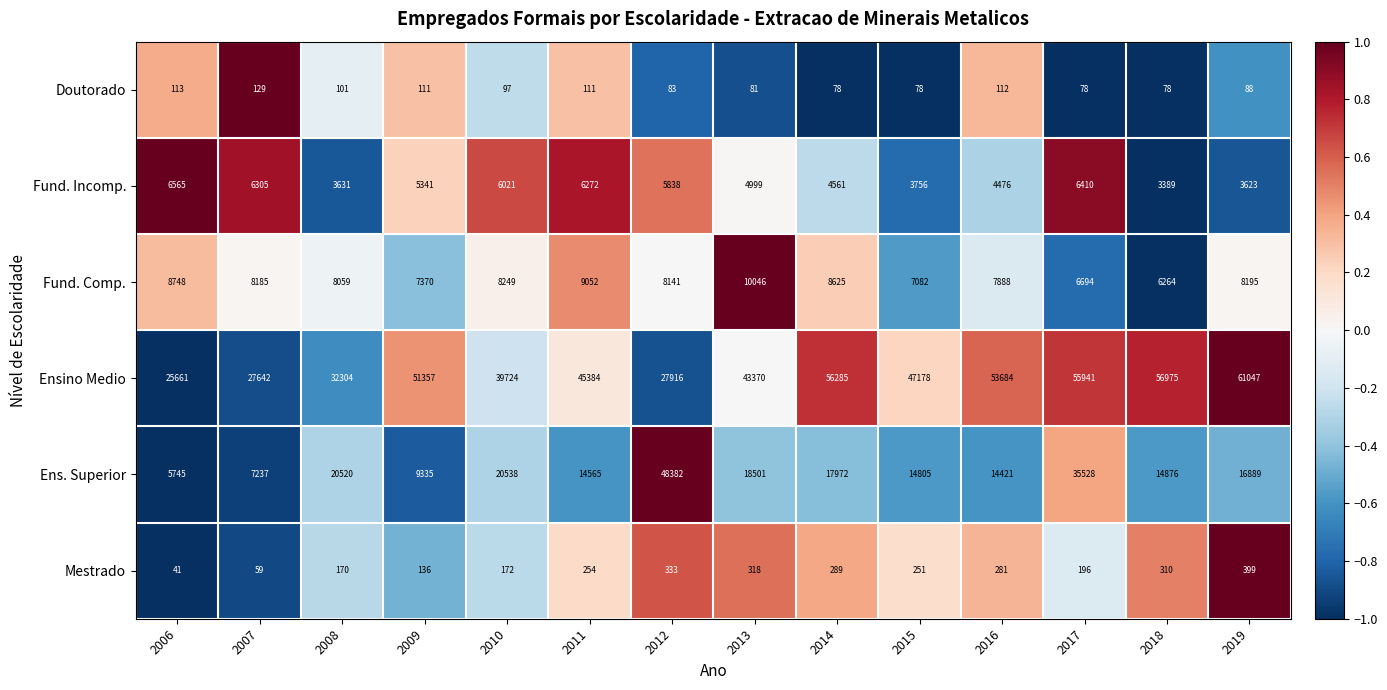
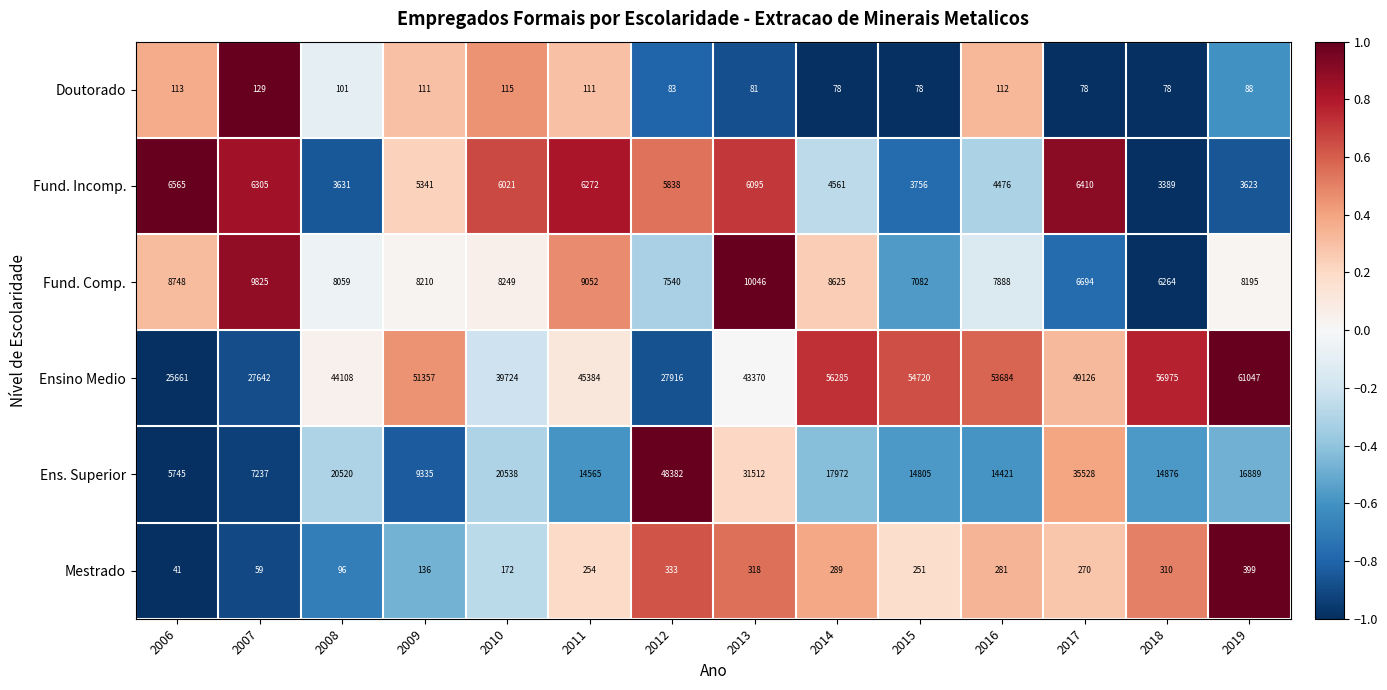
Doutorado, 2010: 97 -> 115
Fund. Incomp., 2013: 4999 -> 6095
Fund. Comp., 2007: 8185 -> 9825
Fund. Comp., 2009: 7370 -> 8210
Fund. Comp., 2012: 8141 -> 7540
Ensino Medio, 2008: 32304 -> 44108
Ensino Medio, 2015: 47178 -> 54720
Ensino Medio, 2017: 55941 -> 49126
Ens. Superior, 2013: 18501 -> 31512
Mestrado, 2008: 170 -> 96
Mestrado, 2017: 196 -> 270
